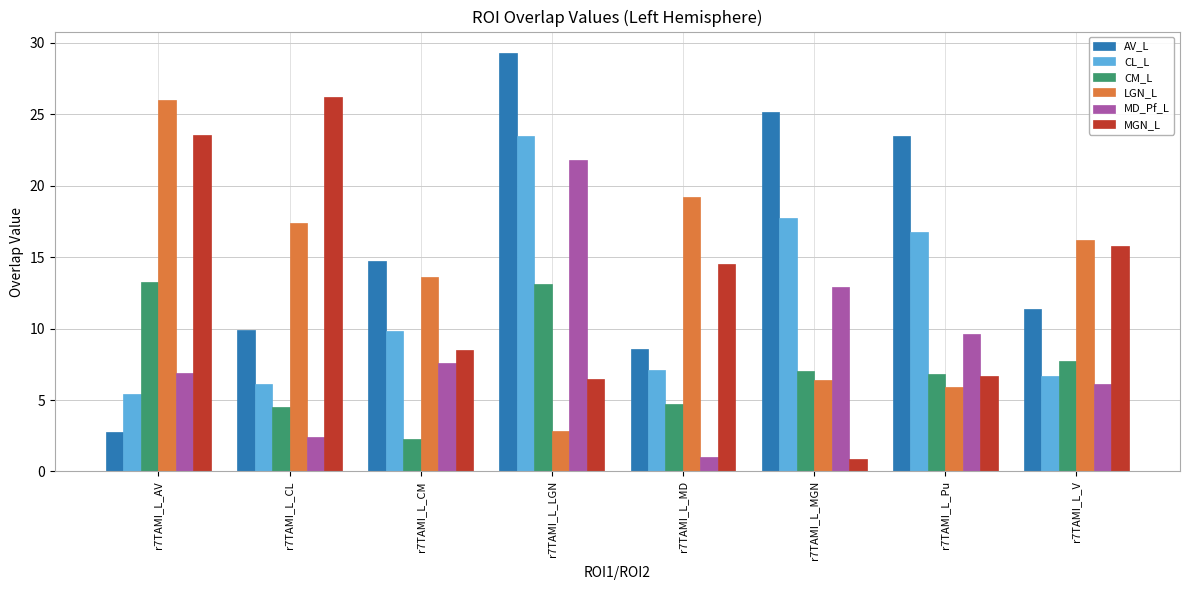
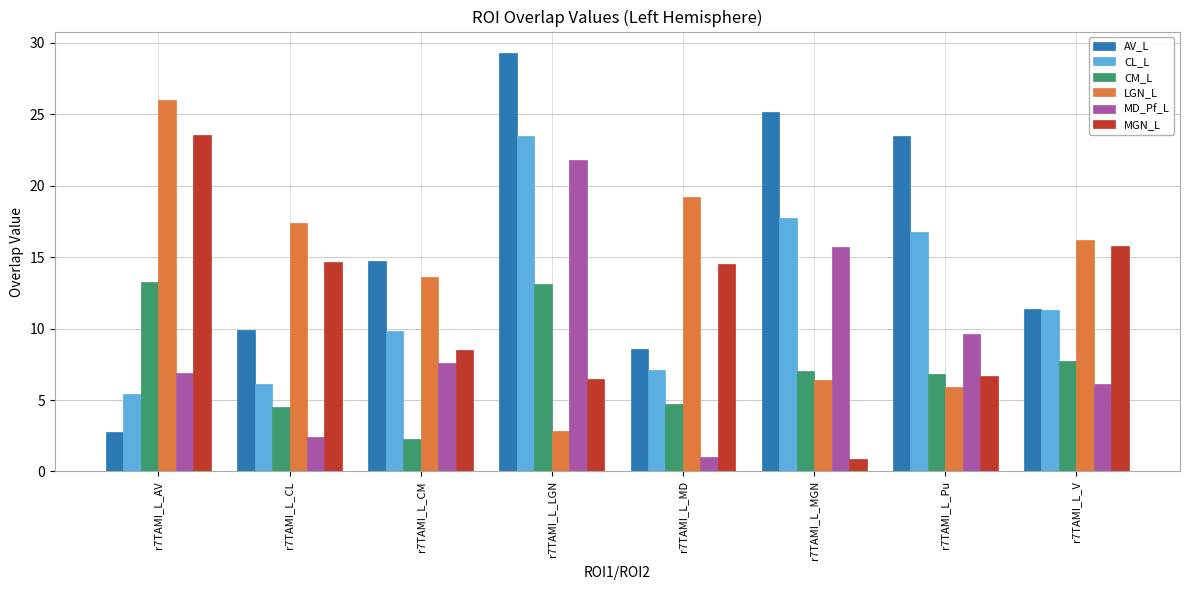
MGN_L, r7TAMI_L_CL: 26.2 -> 14.6
MD_Pf_L, r7TAMI_L_MGN: 12.9 -> 15.7
CL_L, r7TAMI_L_V: 6.7 -> 11.3
